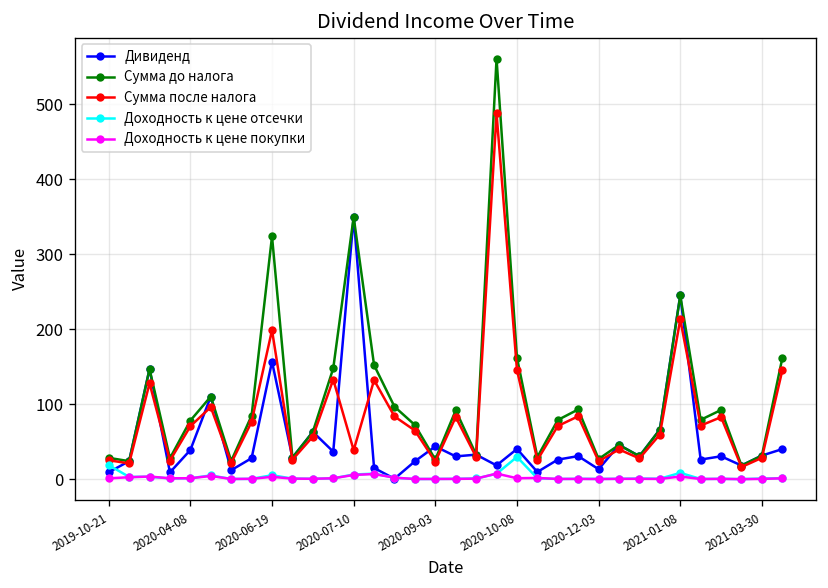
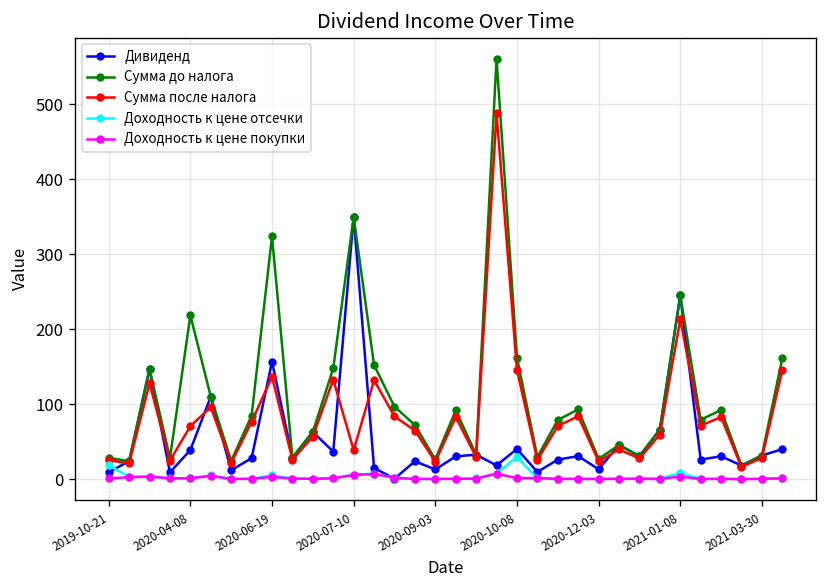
Сумма до налога, 2020-04-08: 80 -> 220
Сумма после налога, 2020-06-19: 200 -> 140
Дивиденд, 2020-09-03: 40 -> 10
